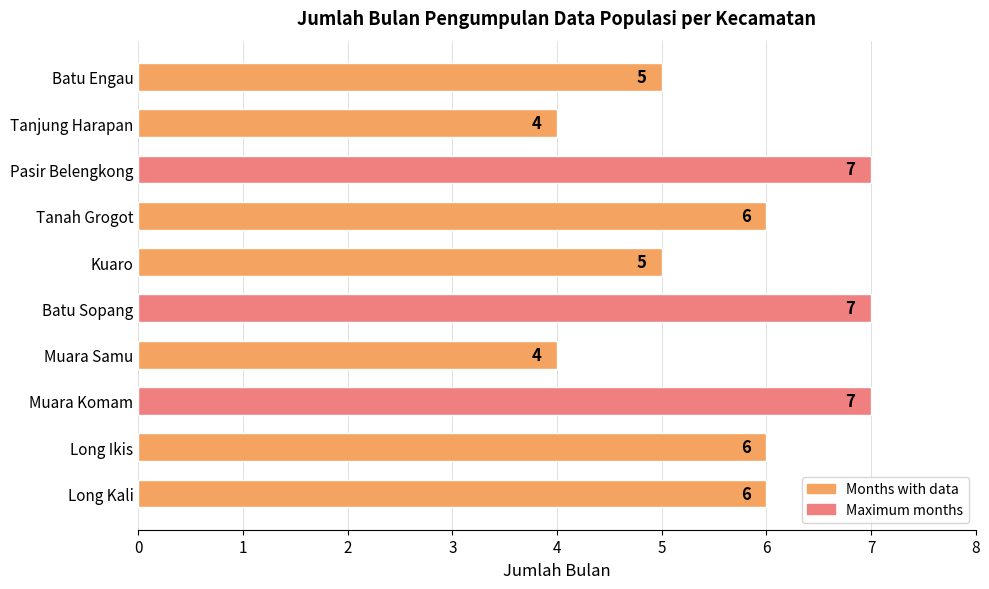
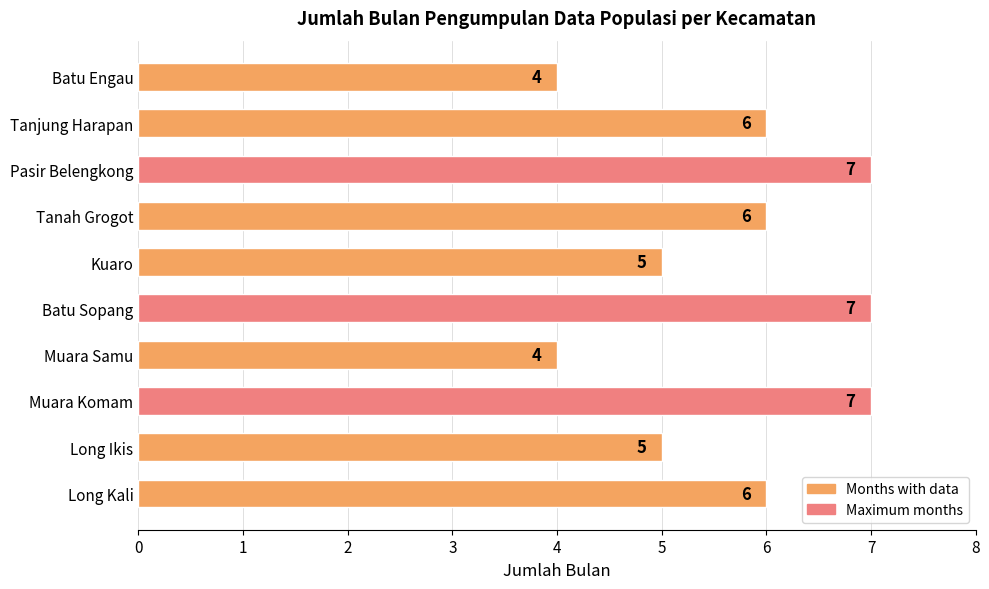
Batu Engau: 5 -> 4
Tanjung Harapan: 4 -> 6
Long Ikis: 6 -> 5
